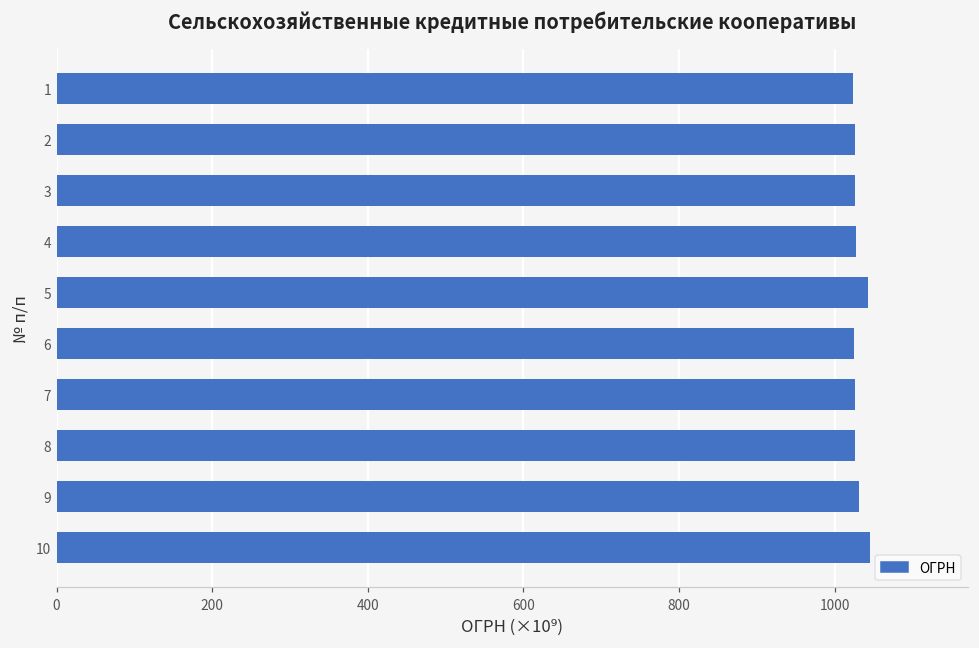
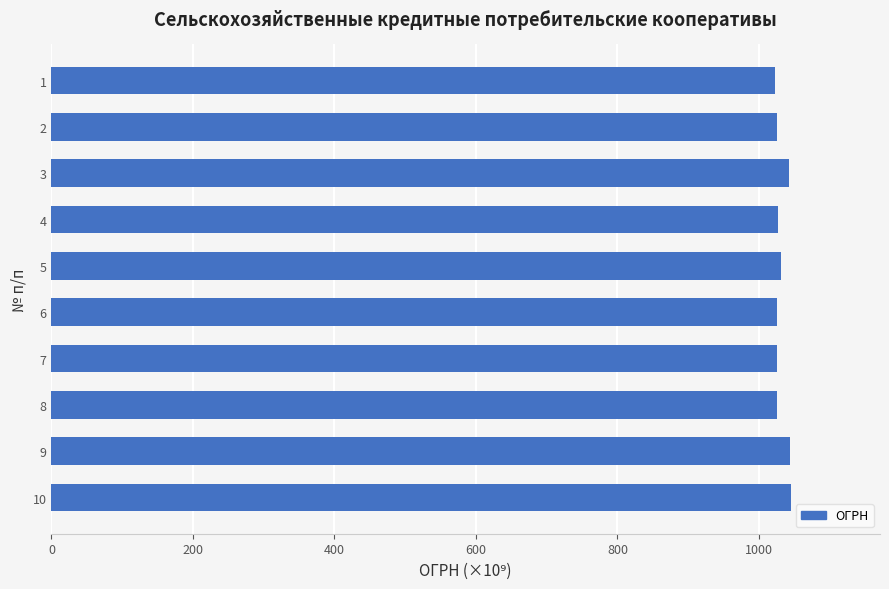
3: 1030 -> 1040
5: 1040 -> 1030
9: 1030 -> 1040
